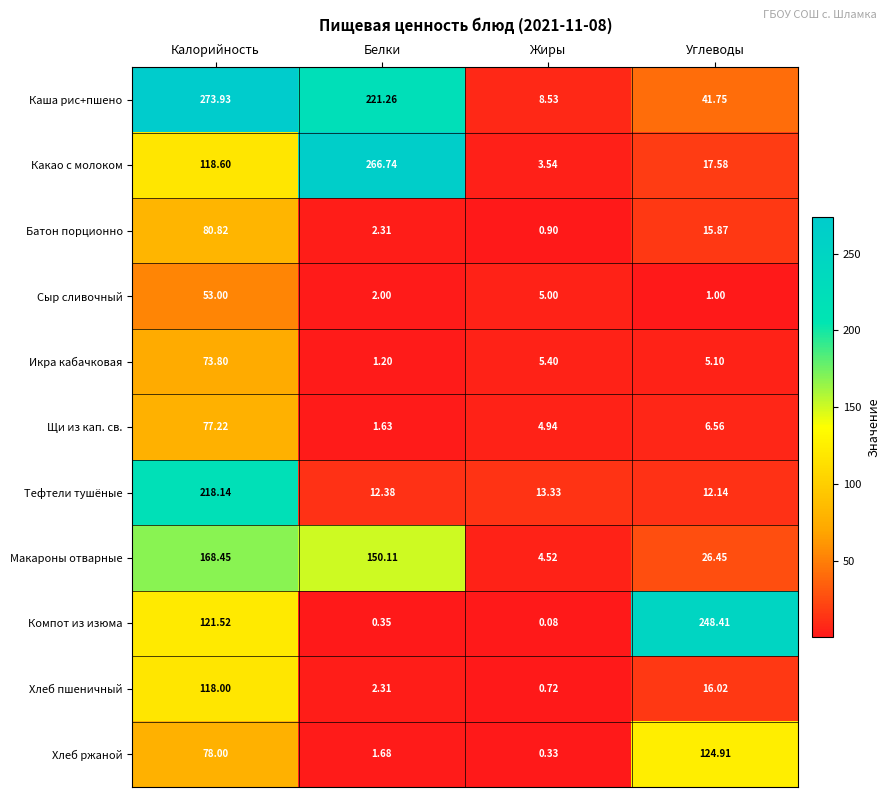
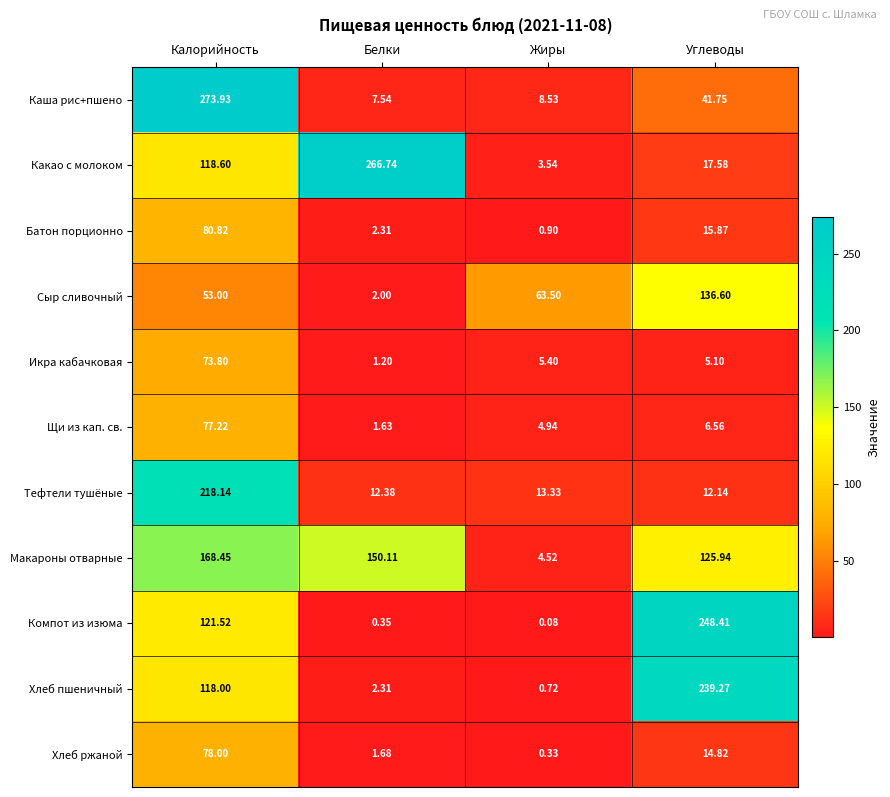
Каша рис+пшено, Белки: 221.26 -> 7.54
Сыр сливочный, Жиры: 5.00 -> 63.50
Сыр сливочный, Углеводы: 1.00 -> 136.60
Макароны отварные, Углеводы: 26.45 -> 125.94
Хлеб пшеничный, Углеводы: 16.02 -> 239.27
Хлеб ржаной, Углеводы: 124.91 -> 14.82
